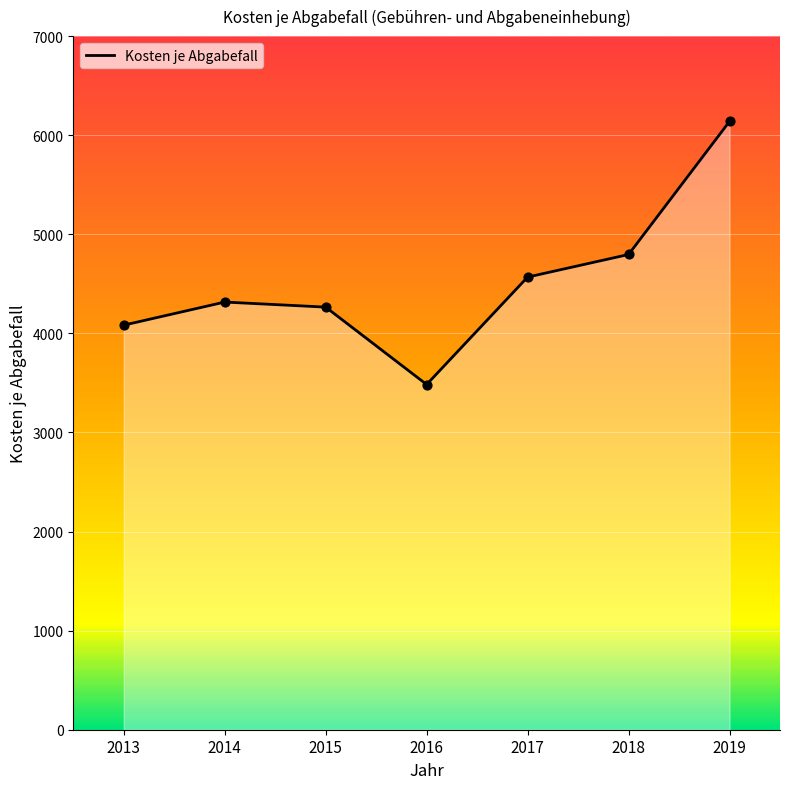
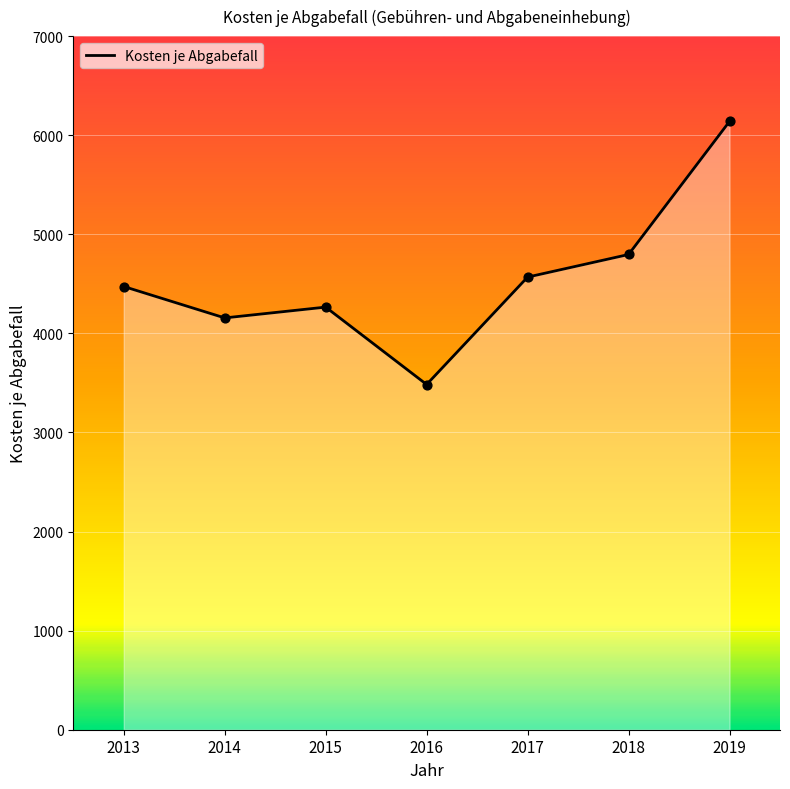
2013: 4100 -> 4500
2014: 4300 -> 4200
